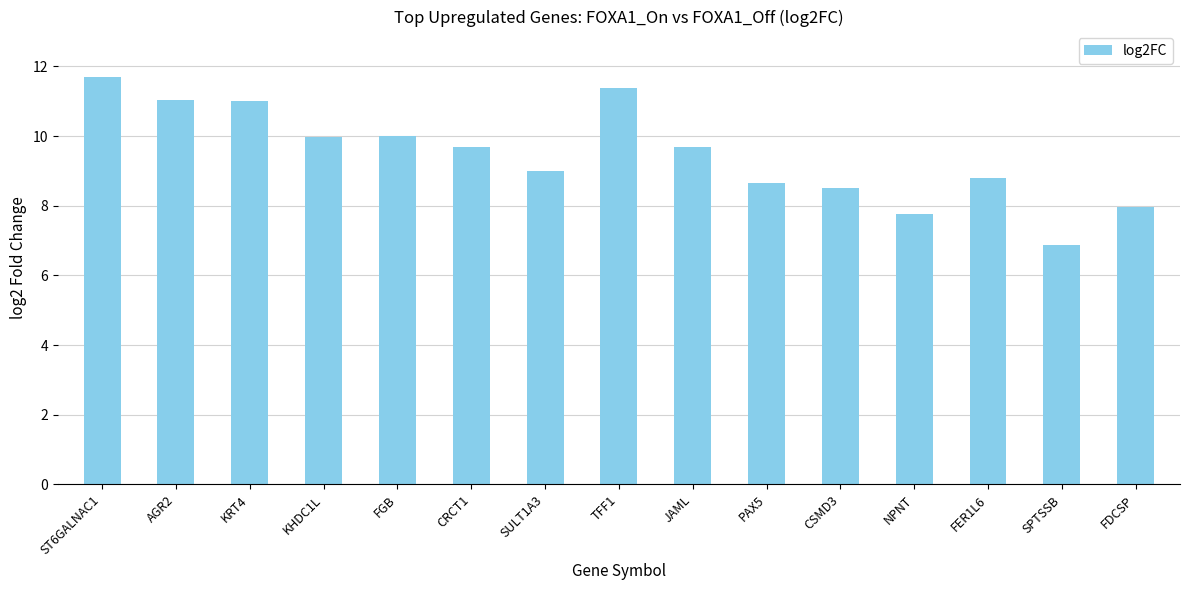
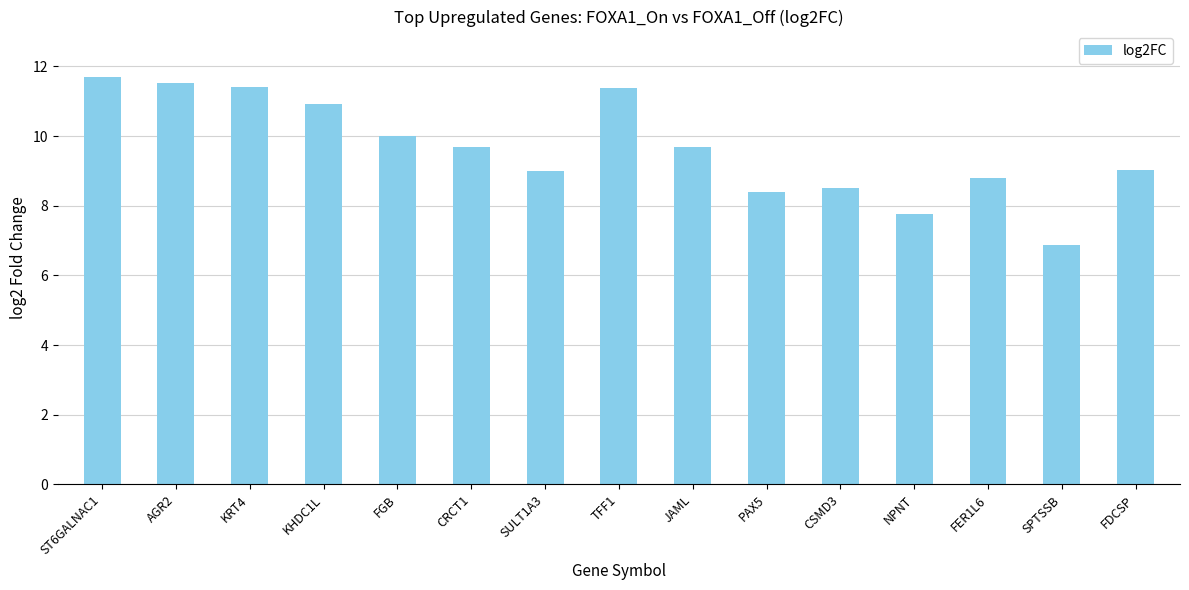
AGR2: 11.0 -> 11.5
KRT4: 11.0 -> 11.4
KHDC1L: 10.0 -> 10.9
PAX5: 8.6 -> 8.4
FDCSP: 8.0 -> 9.0
